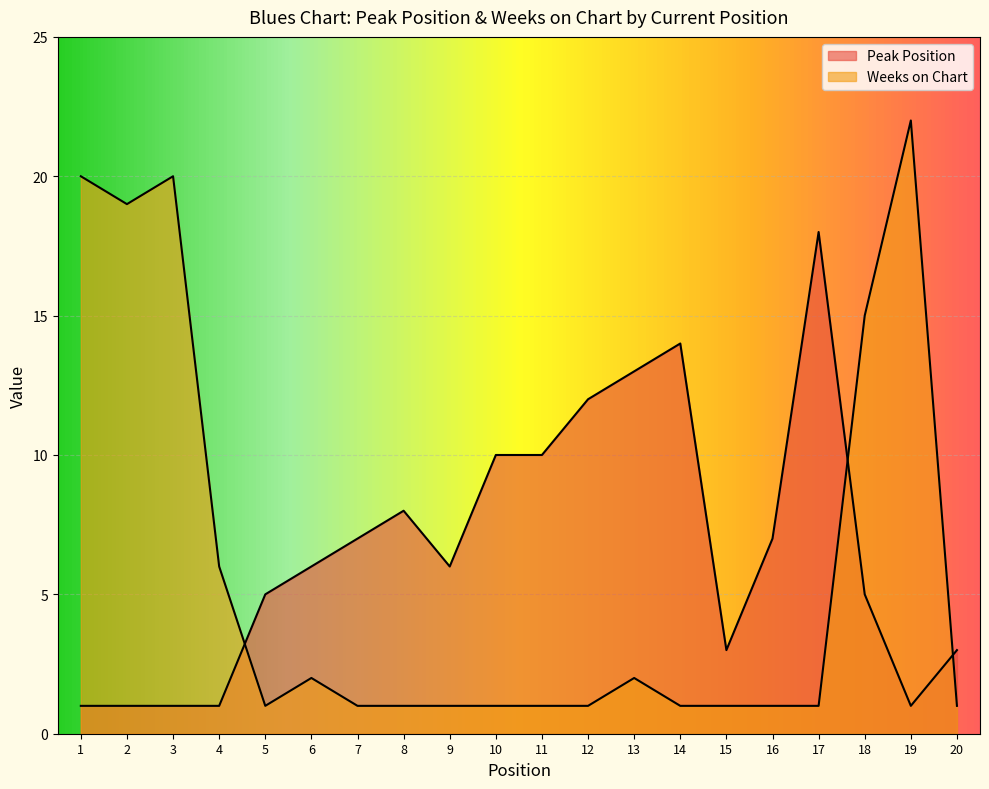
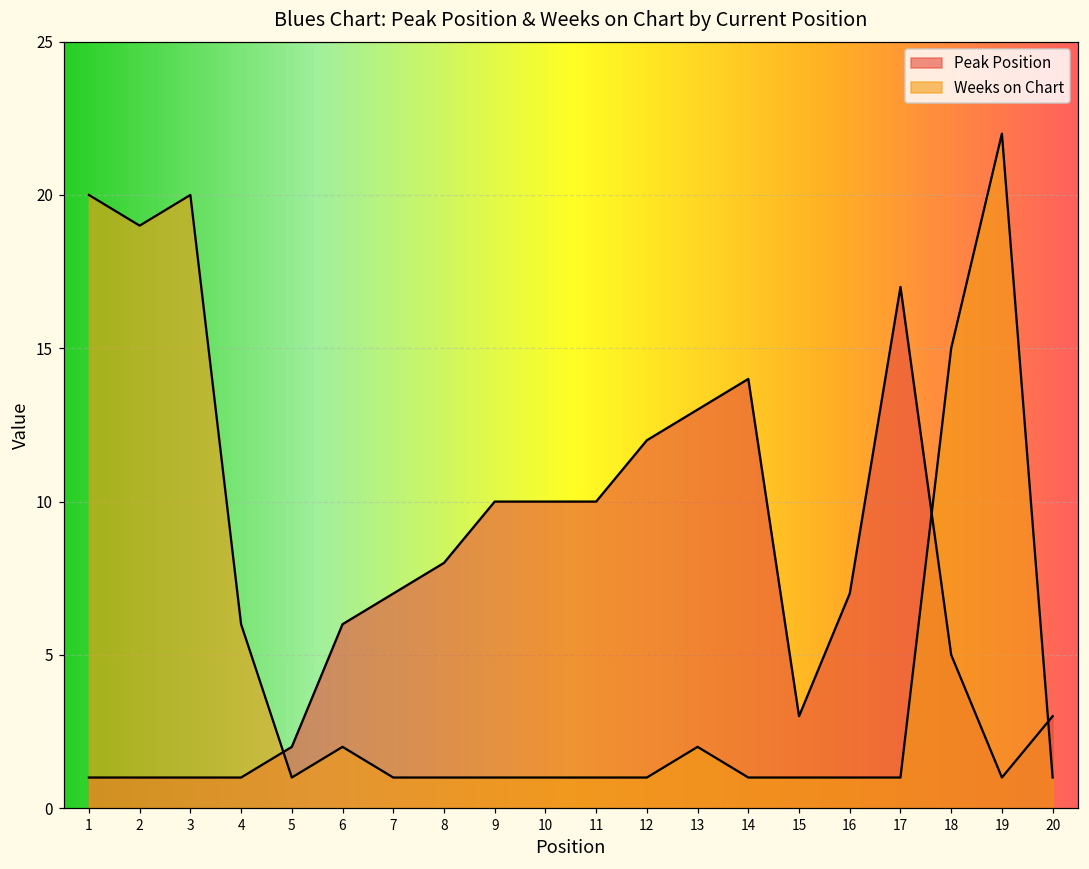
Peak Position, 5: 5 -> 2
Peak Position, 9: 6 -> 10
Peak Position, 17: 18 -> 17
